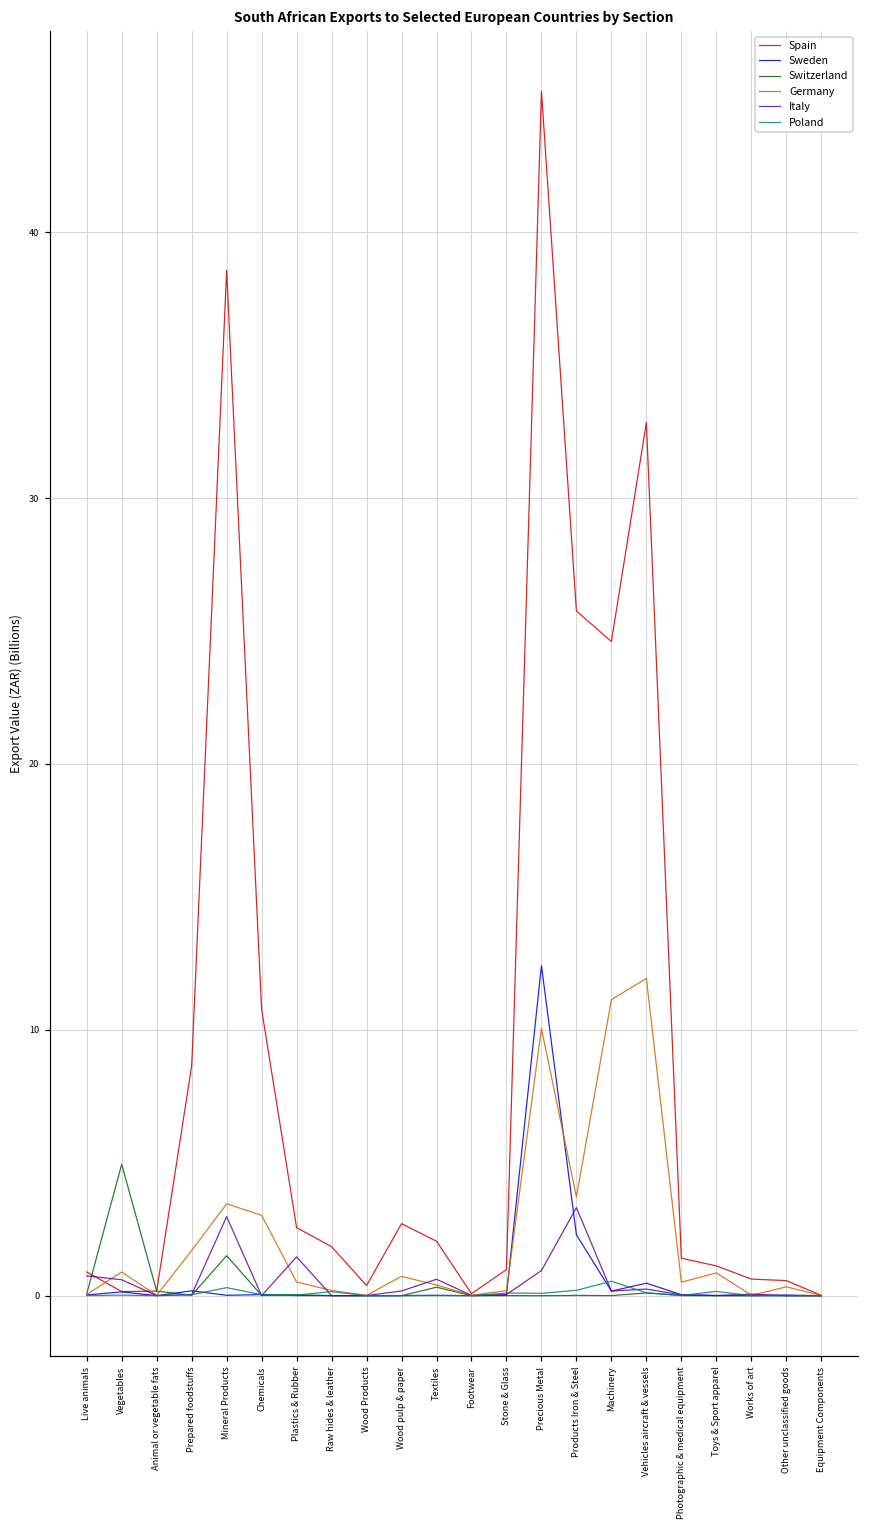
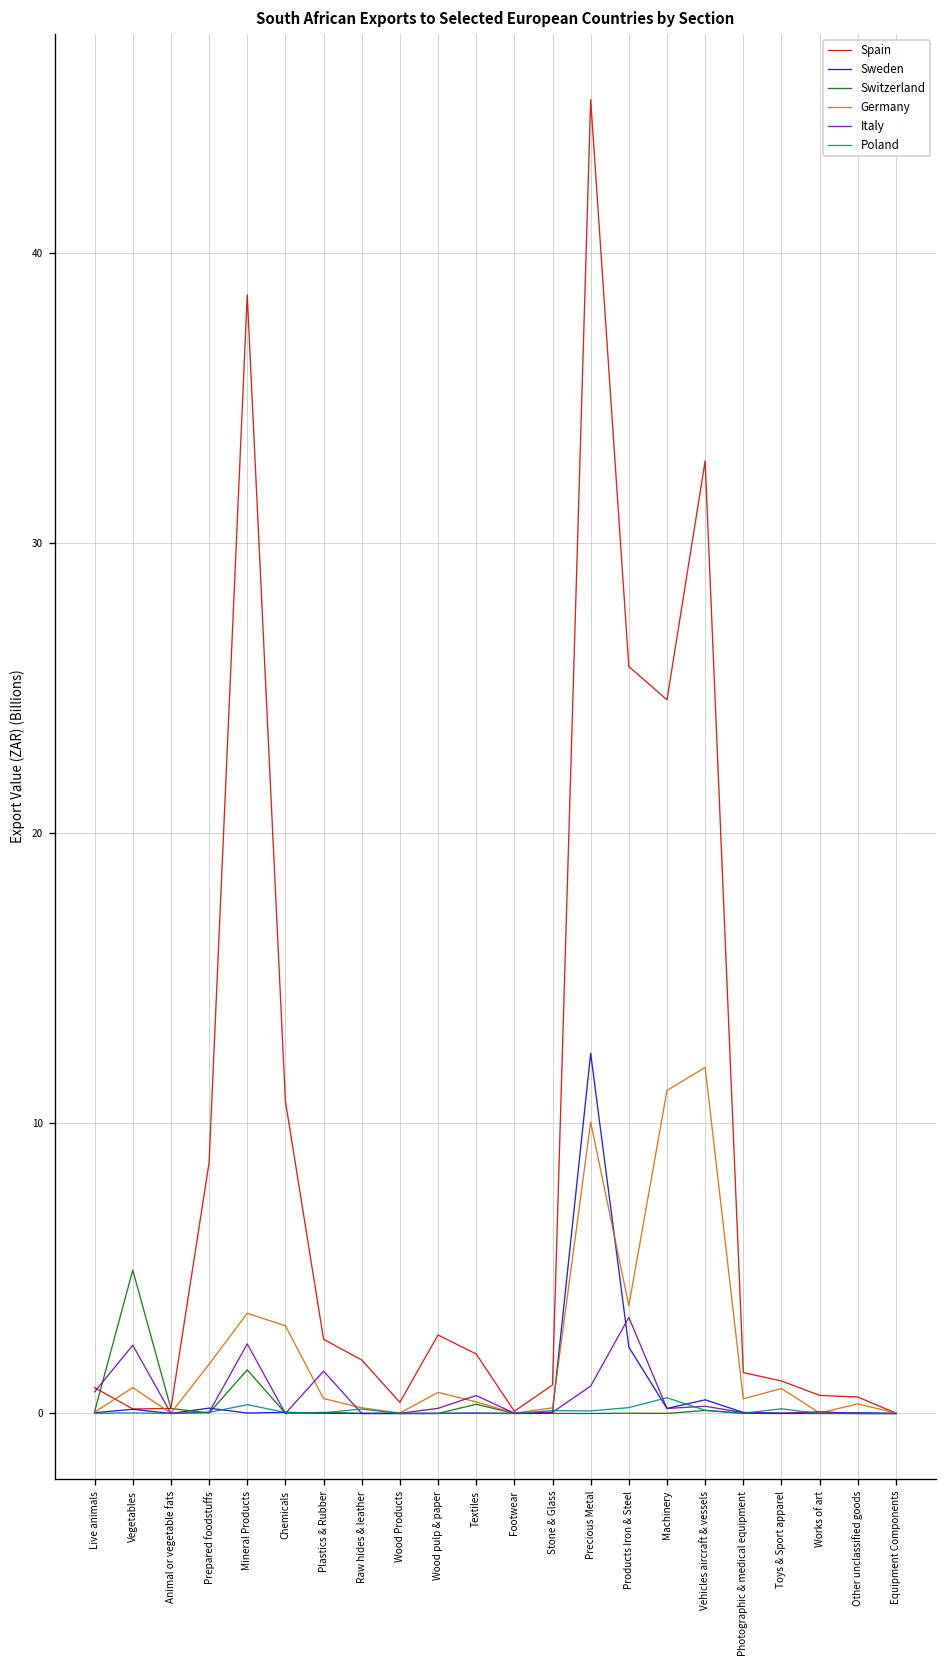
Italy, Vegetables: 0.6 -> 2.4
Italy, Mineral Products: 3.0 -> 2.4
